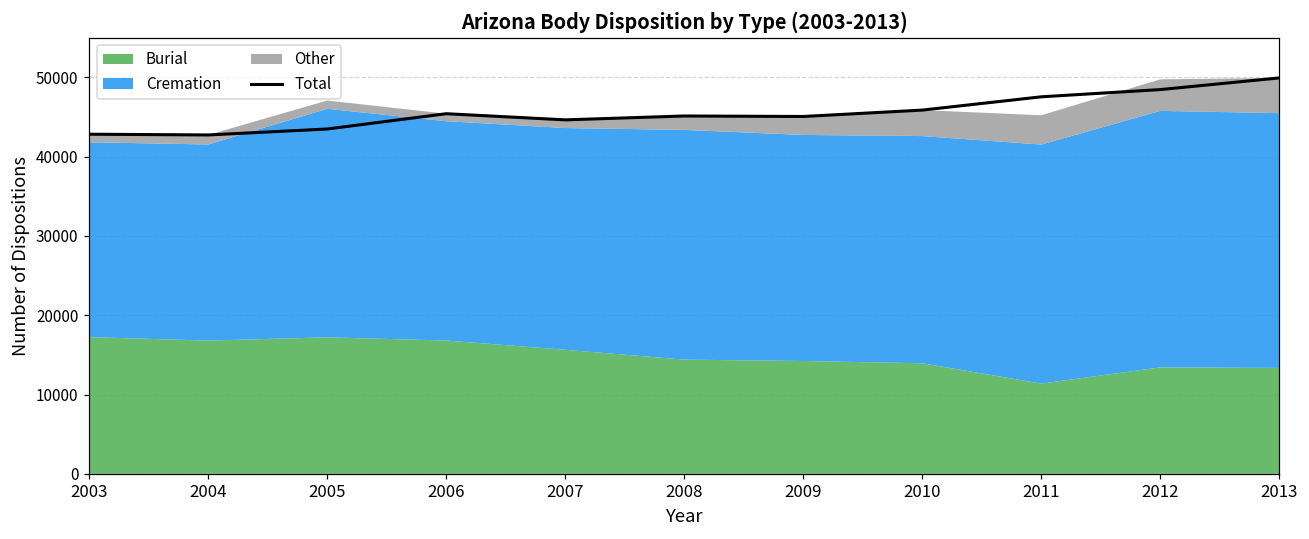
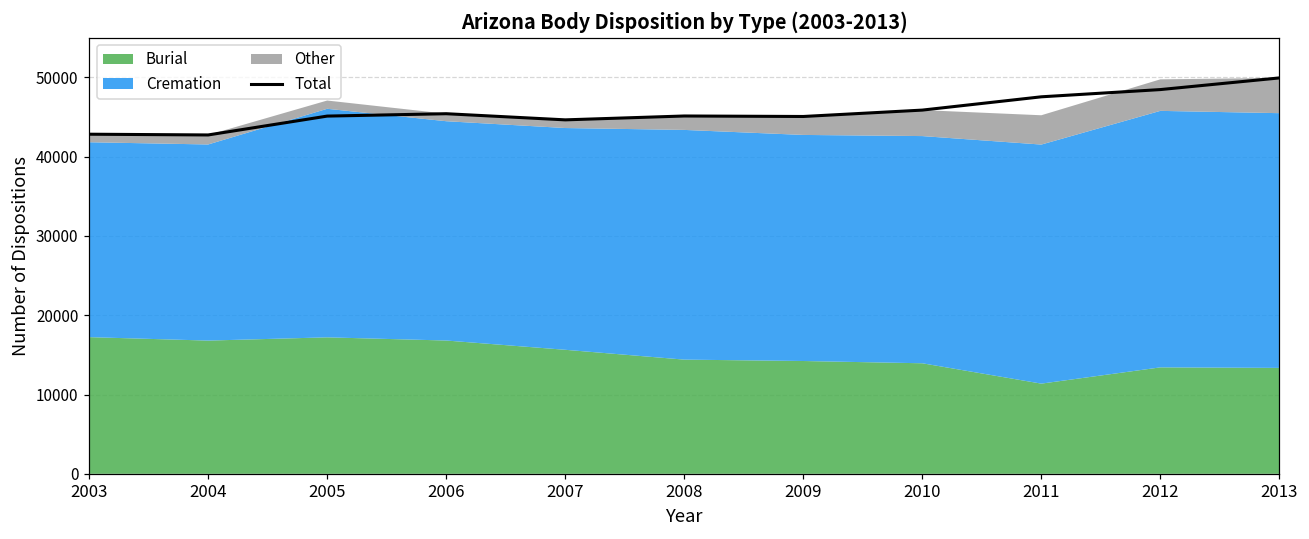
Total, 2005: 43000 -> 45000
